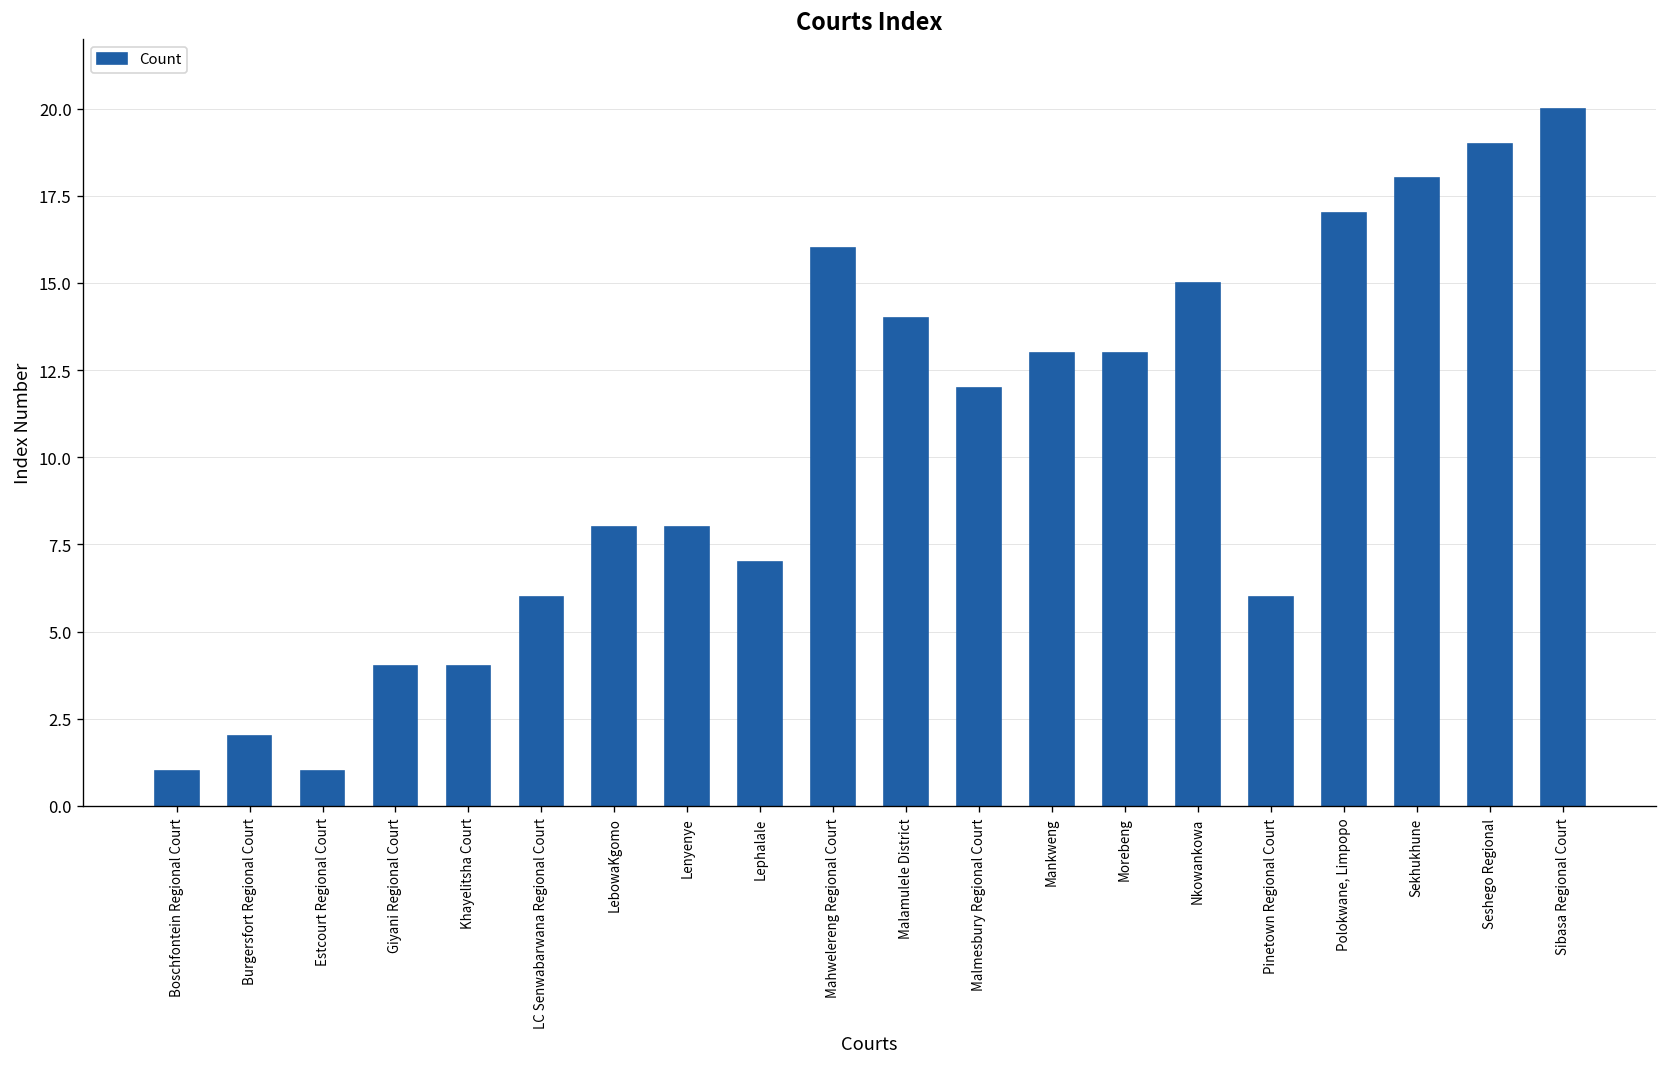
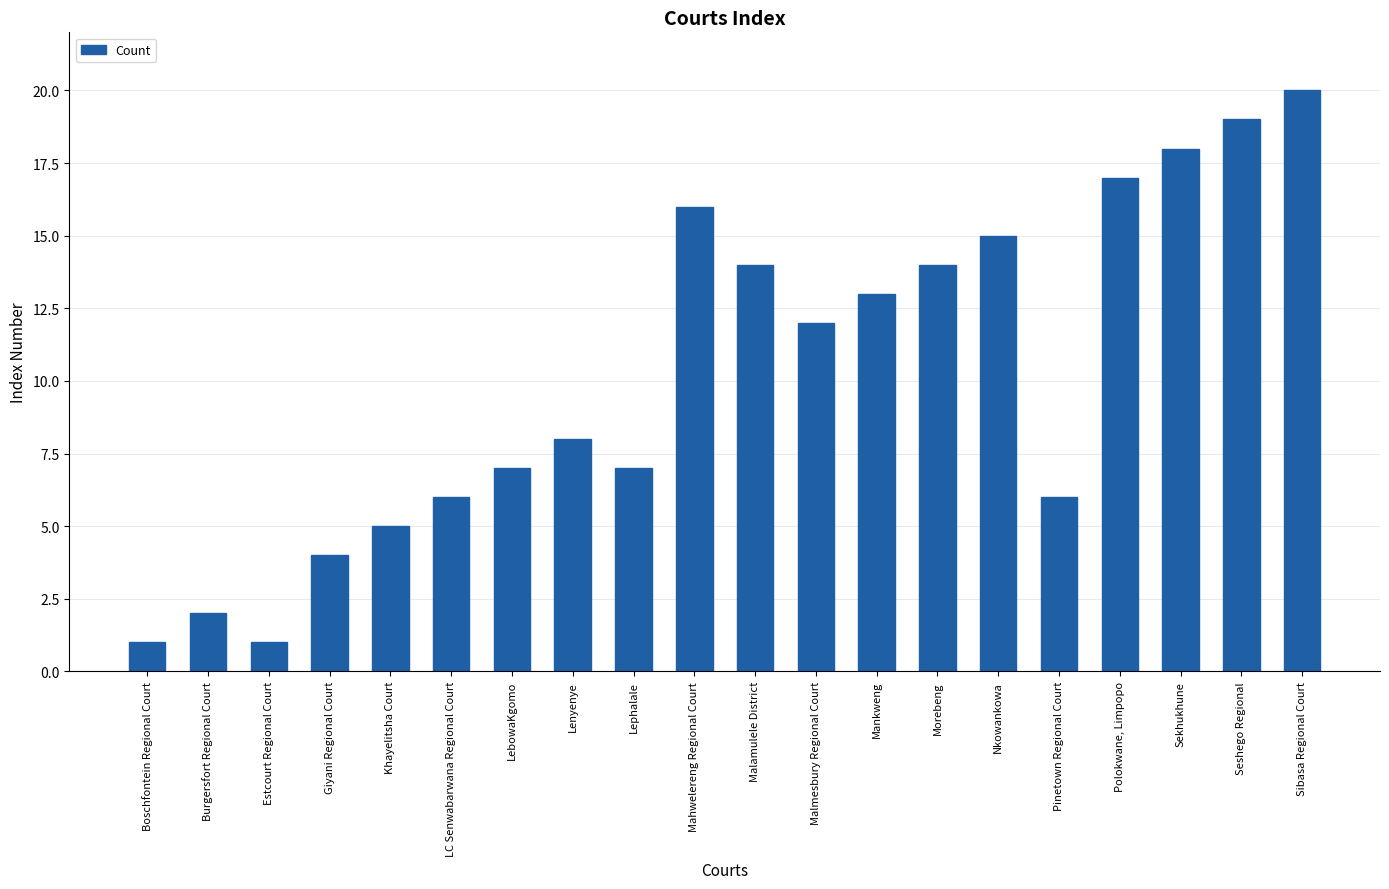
Khayelitsha Court: 4 -> 5
LebowaKgomo: 8 -> 7
Morebeng: 13 -> 14
